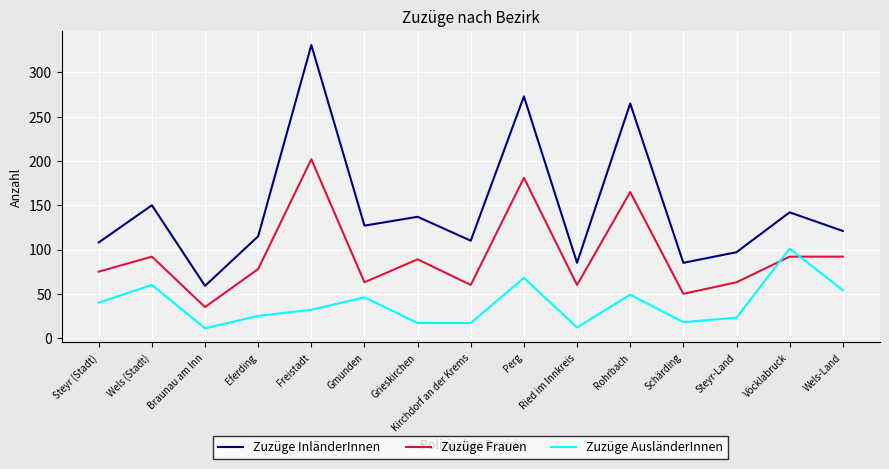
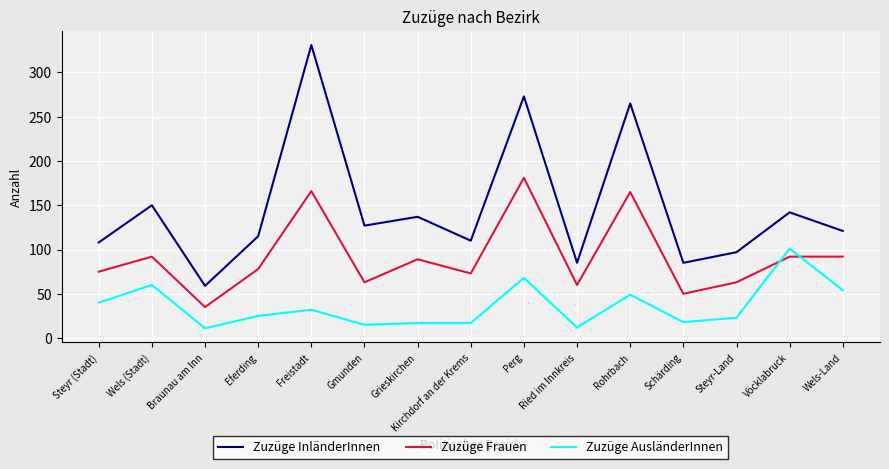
Zuzüge Frauen, Freistadt: 200 -> 170
Zuzüge AusländerInnen, Gmunden: 50 -> 20
Zuzüge Frauen, Kirchdorf an der Krems: 60 -> 70
